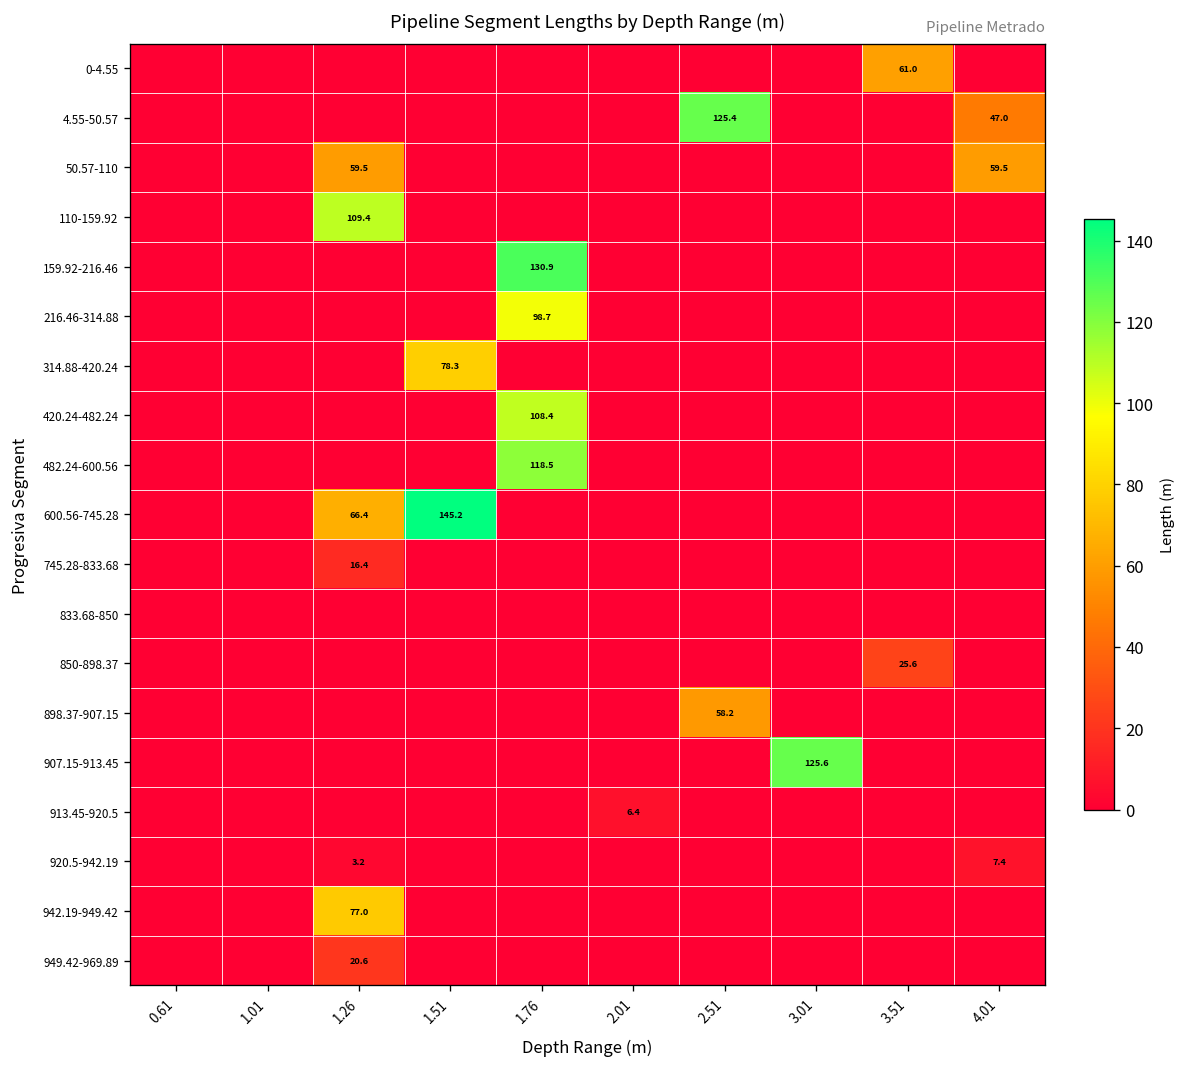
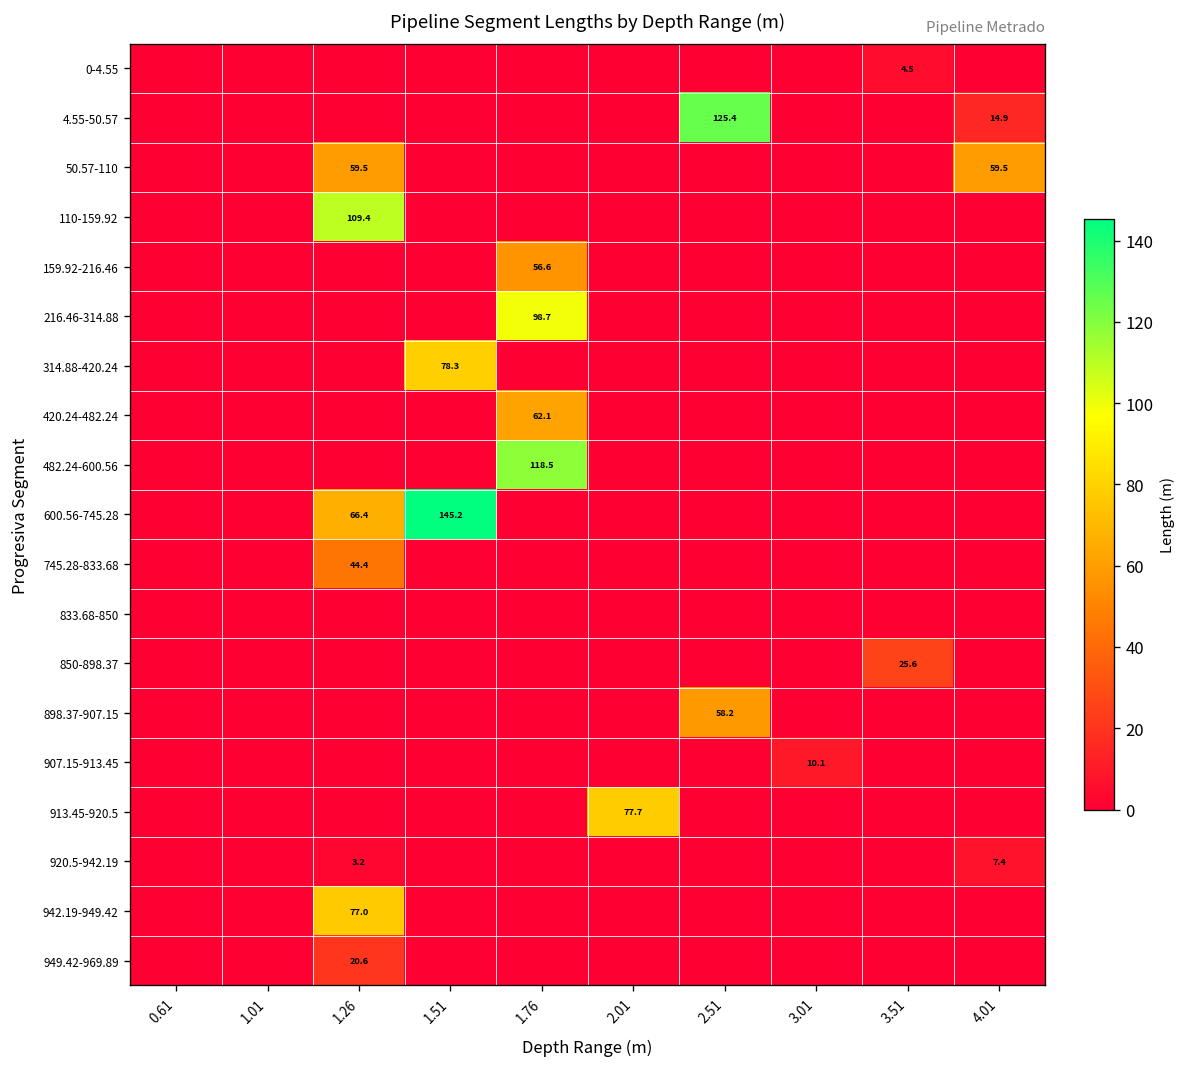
0-4.55, 3.51: 61.0 -> 4.5
4.55-50.57, 4.01: 47.0 -> 14.9
159.92-216.46, 1.76: 130.9 -> 56.6
420.24-482.24, 1.76: 108.4 -> 62.1
745.28-833.68, 1.26: 16.4 -> 44.4
907.15-913.45, 3.01: 125.6 -> 10.1
913.45-920.5, 2.01: 6.4 -> 77.7
